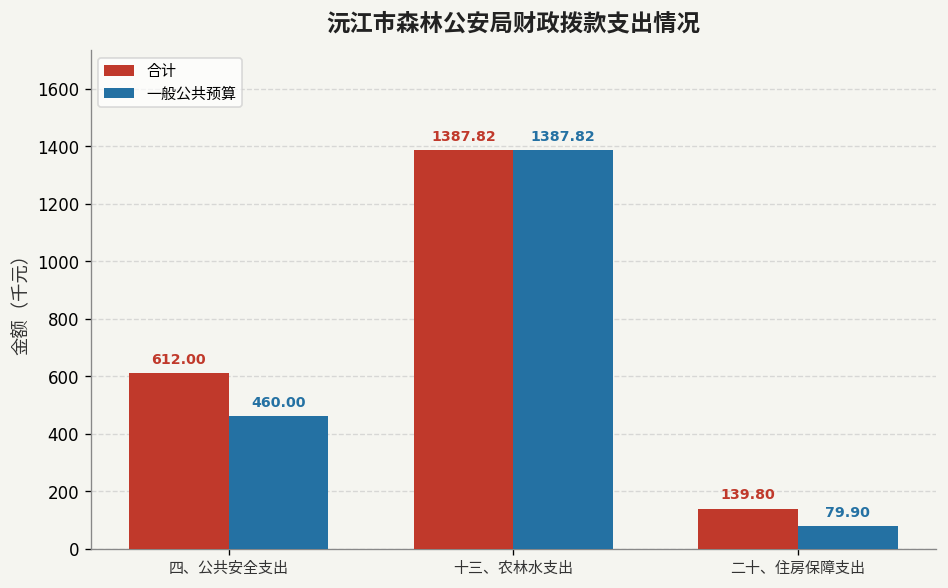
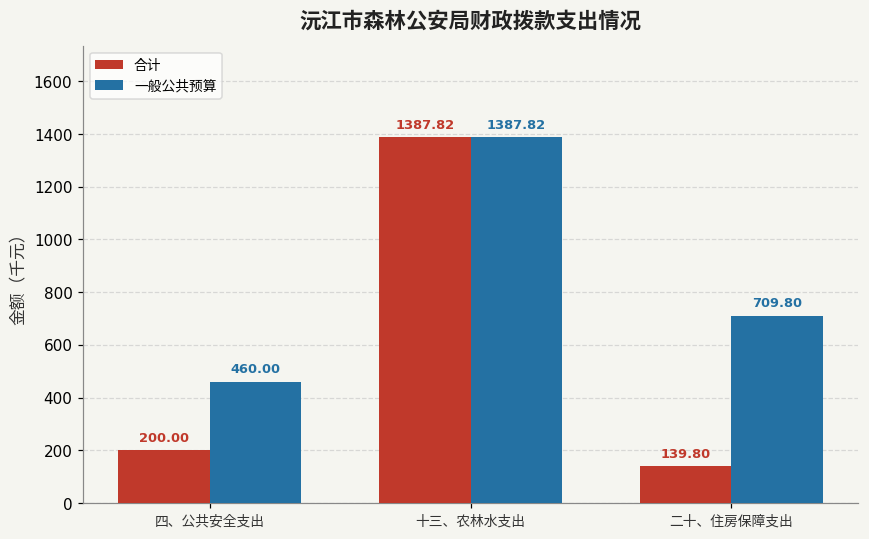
合计, 四、公共安全支出: 612.00 -> 200.00
一般公共预算, 二十、住房保障支出: 79.90 -> 709.80
